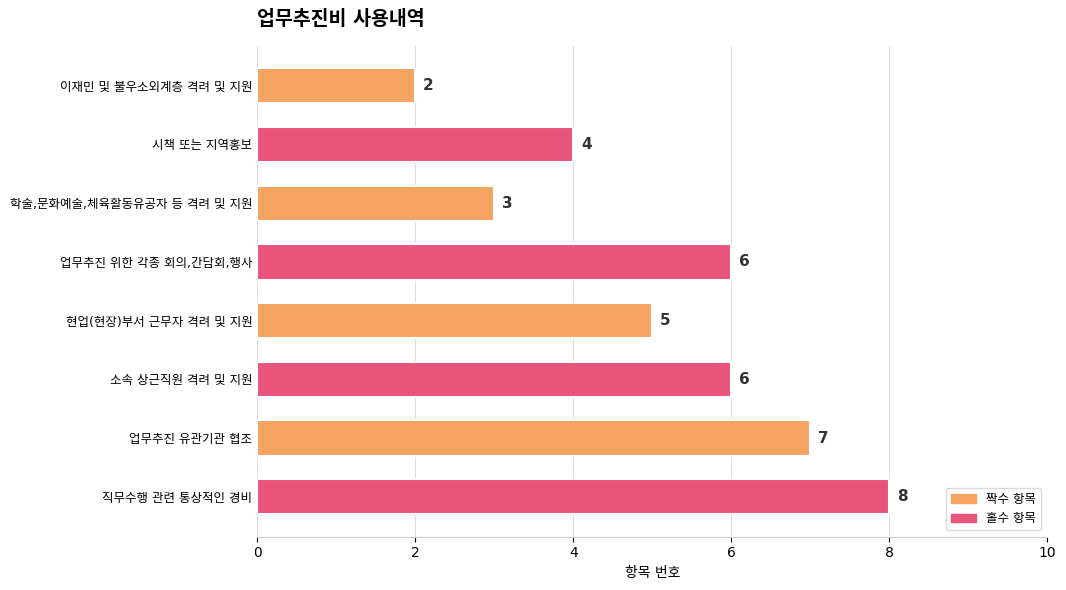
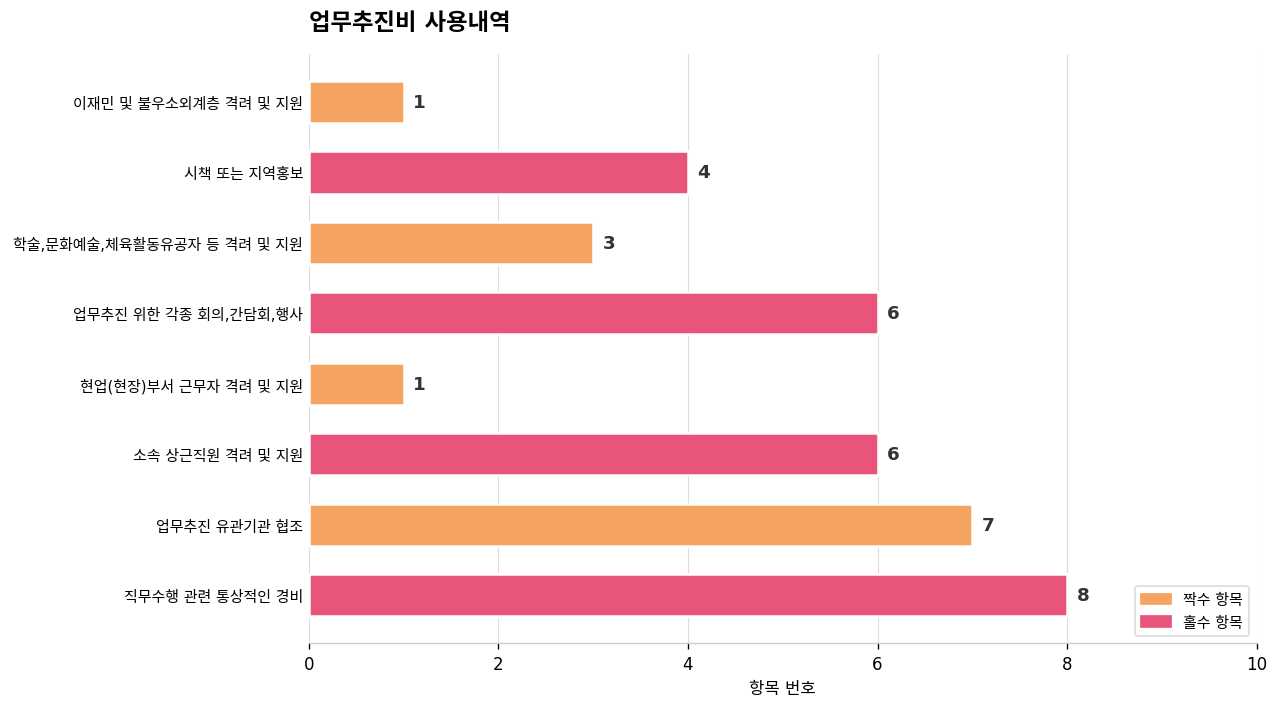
이재민 및 불우소외계층 격려 및 지원: 2 -> 1
현업(현장)부서 근무자 격려 및 지원: 5 -> 1
